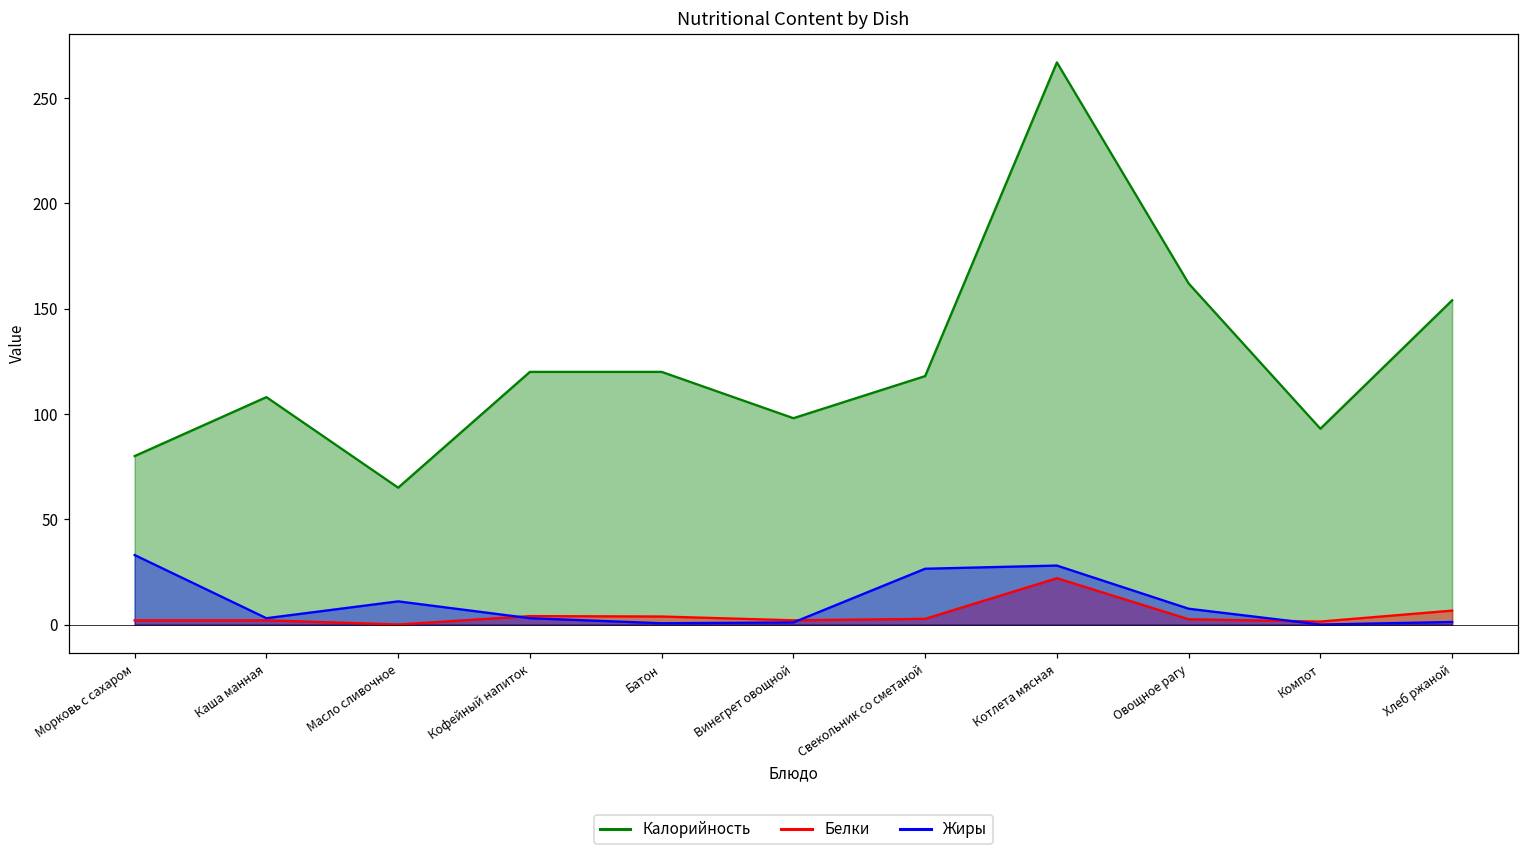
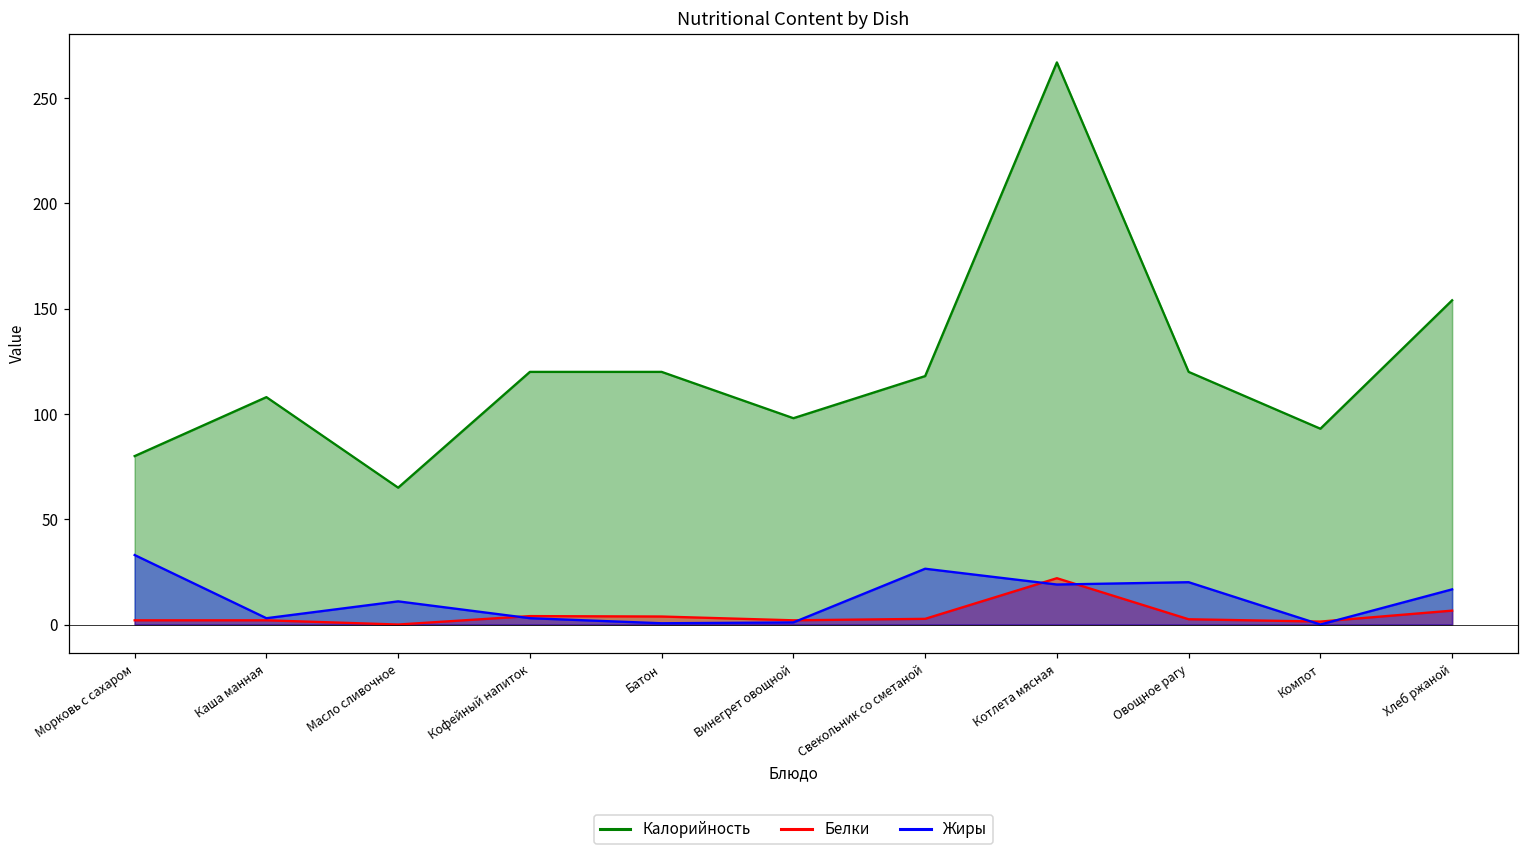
Жиры, Котлета мясная: 28 -> 19
Калорийность, Овощное рагу: 162 -> 120
Жиры, Овощное рагу: 8 -> 20
Жиры, Хлеб ржаной: 1 -> 17
